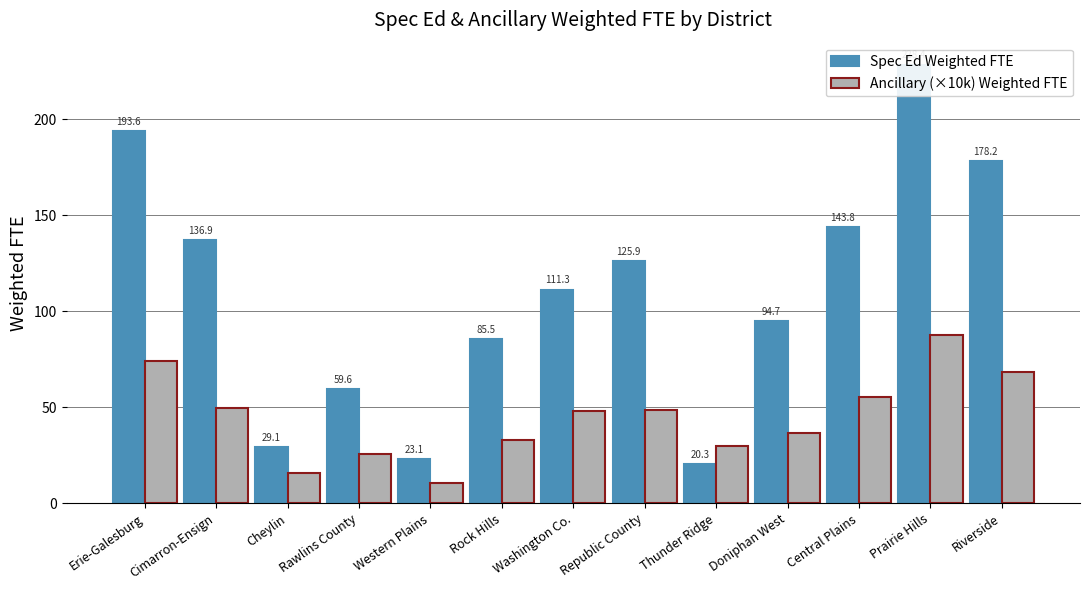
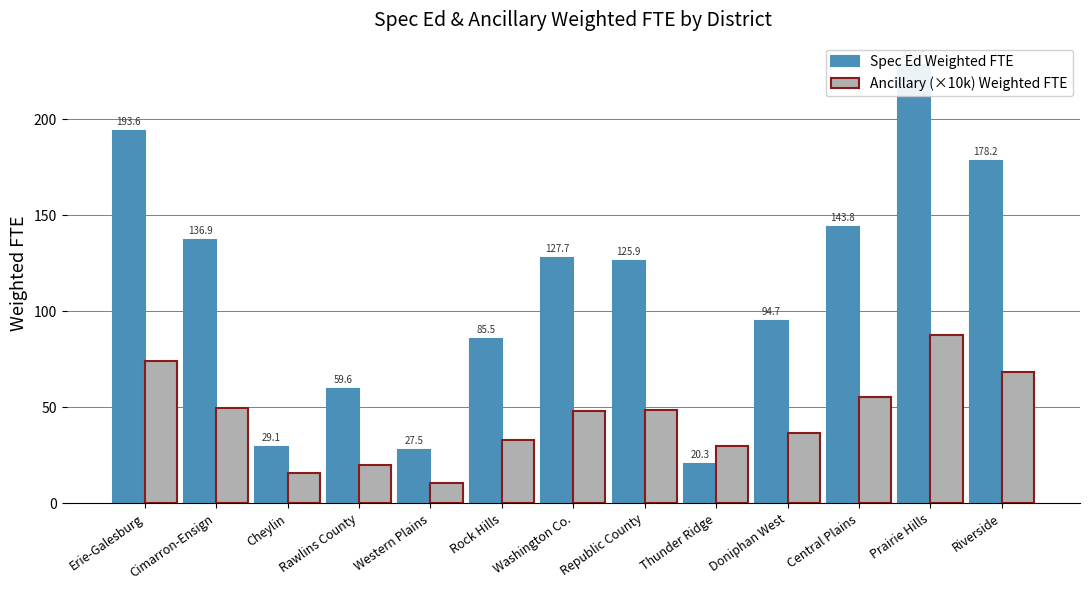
Ancillary (×10k) Weighted FTE, Rawlins County: 25 -> 20
Spec Ed Weighted FTE, Western Plains: 23.1 -> 27.5
Spec Ed Weighted FTE, Washington Co.: 111.3 -> 127.7
